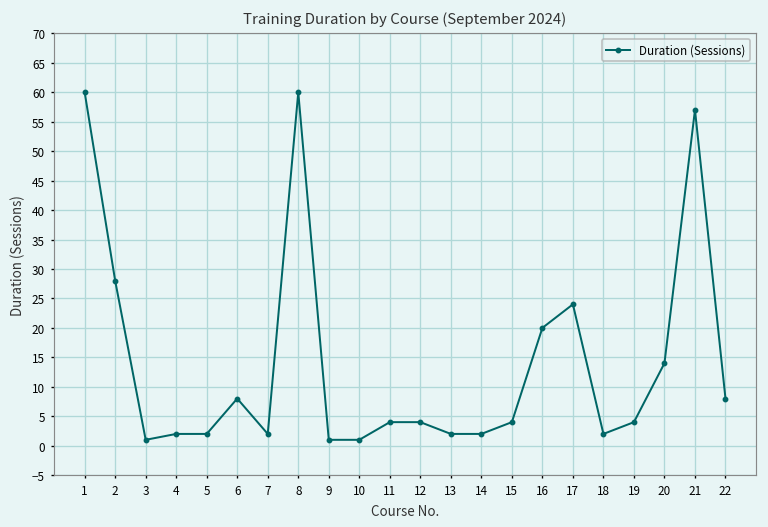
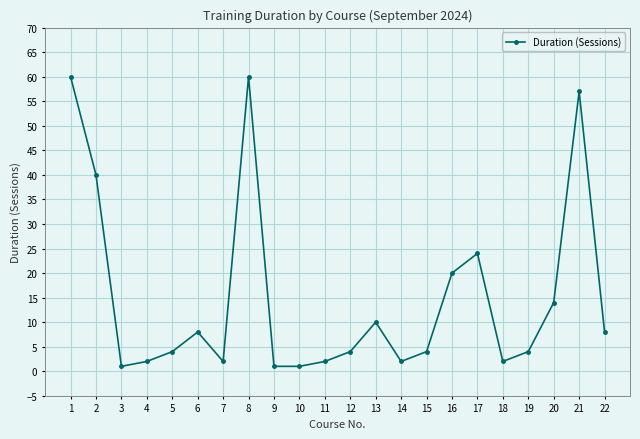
2: 28 -> 40
5: 2 -> 4
11: 4 -> 2
13: 2 -> 10
